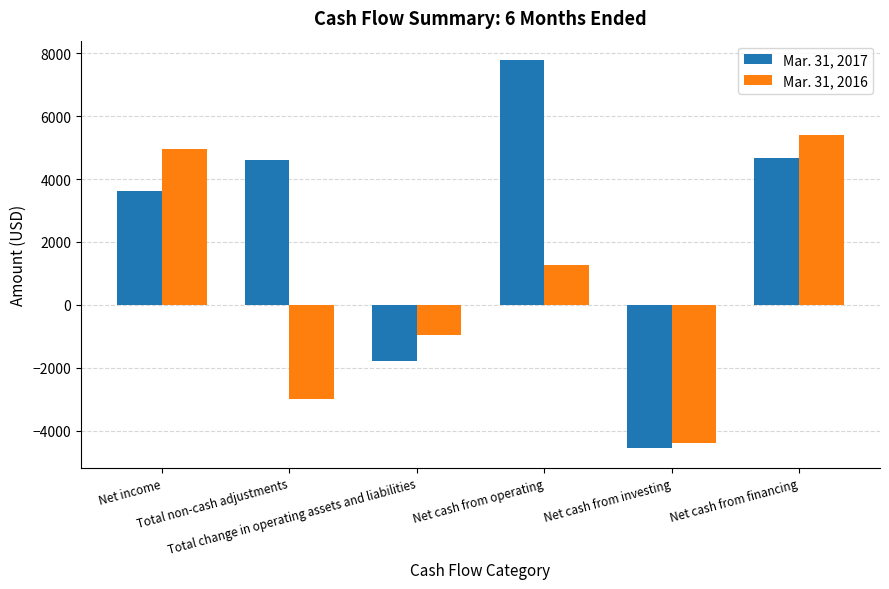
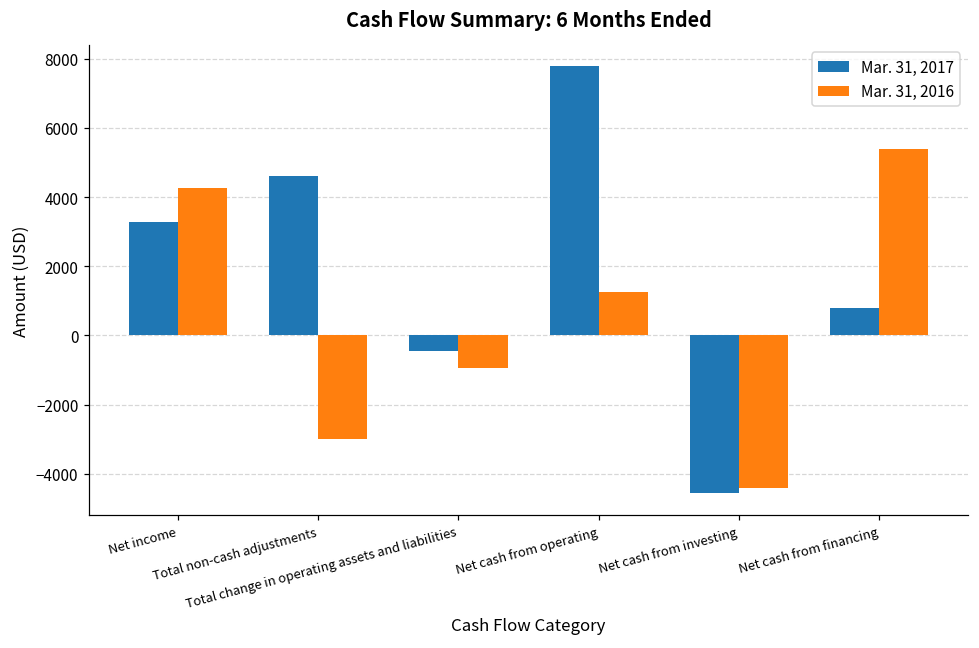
Mar. 31, 2017, Net income: 3600 -> 3300
Mar. 31, 2016, Net income: 5000 -> 4300
Mar. 31, 2017, Total change in operating assets and liabilities: -1800 -> -400
Mar. 31, 2017, Net cash from financing: 4700 -> 800
